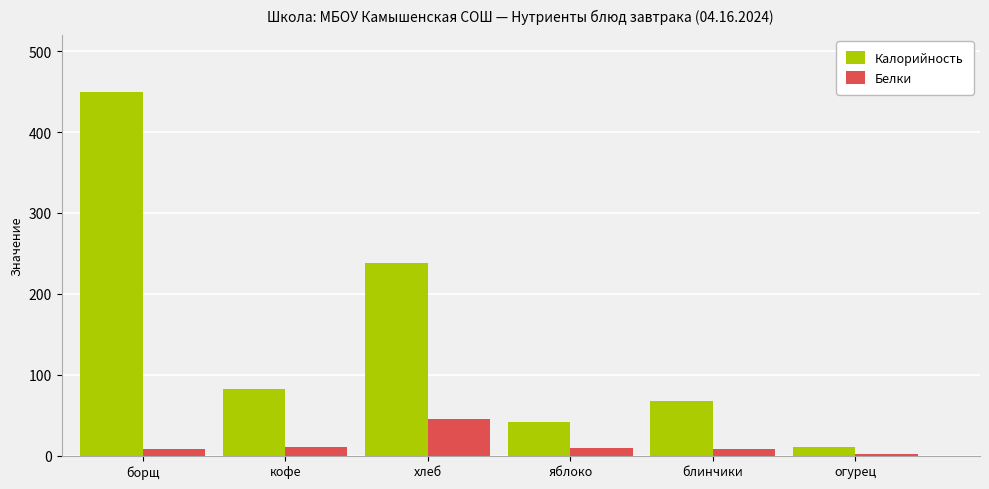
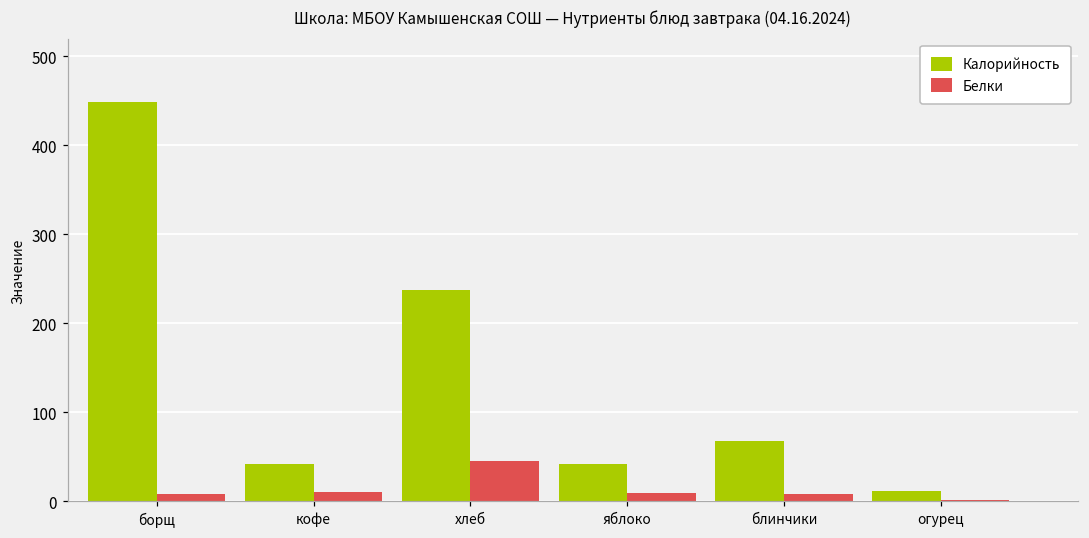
Калорийность, кофе: 80 -> 40
